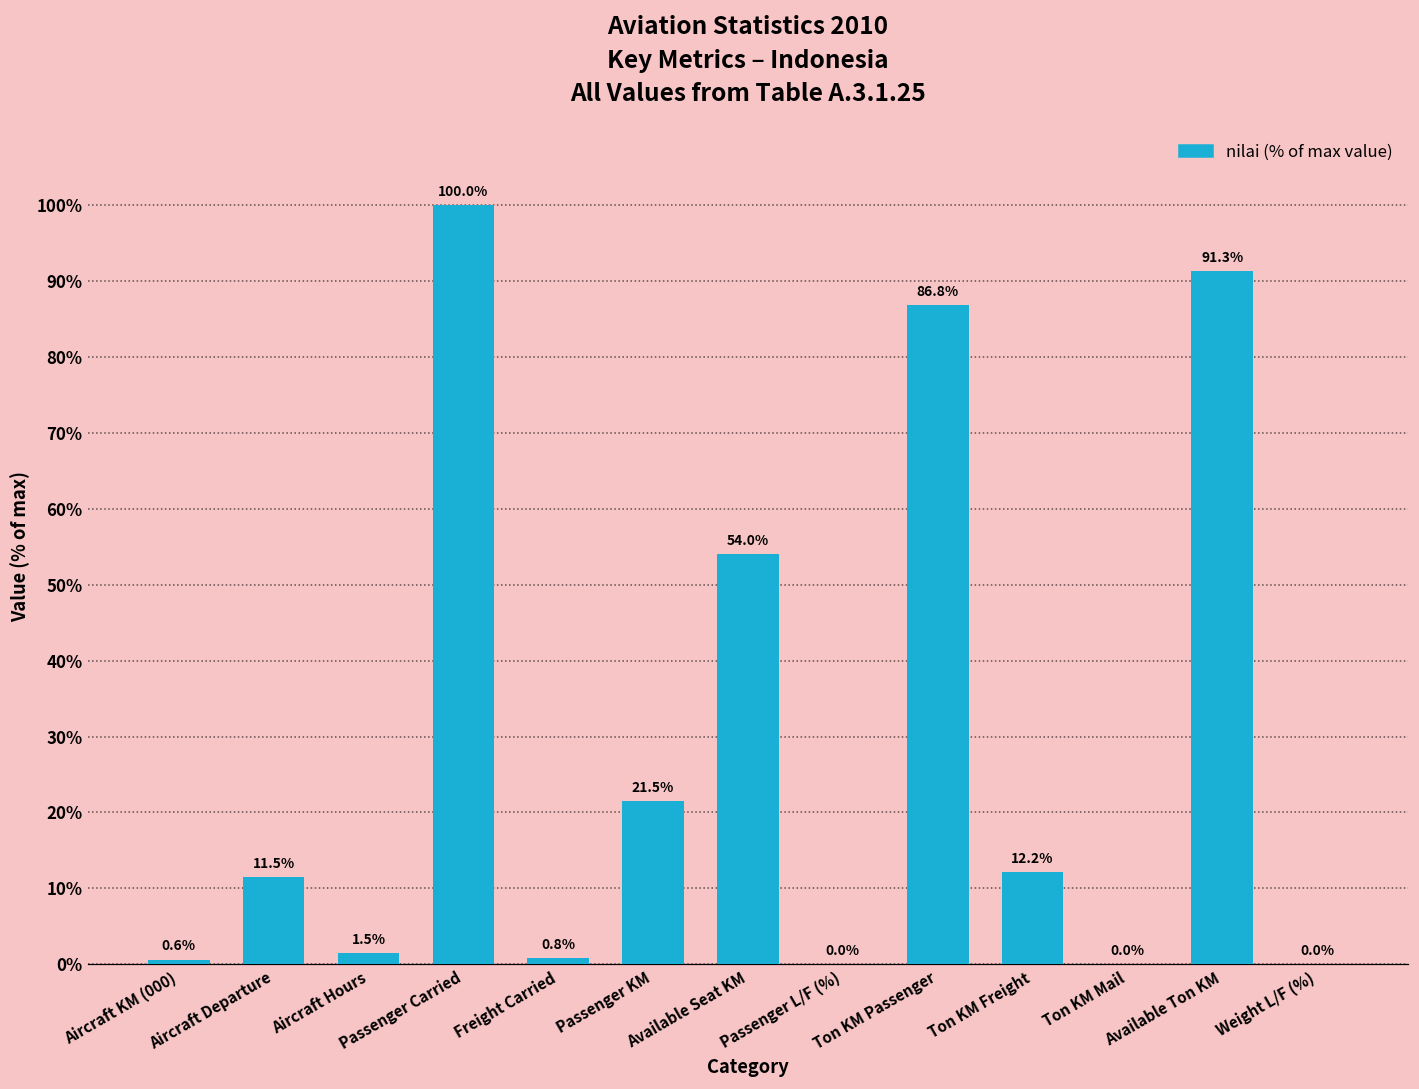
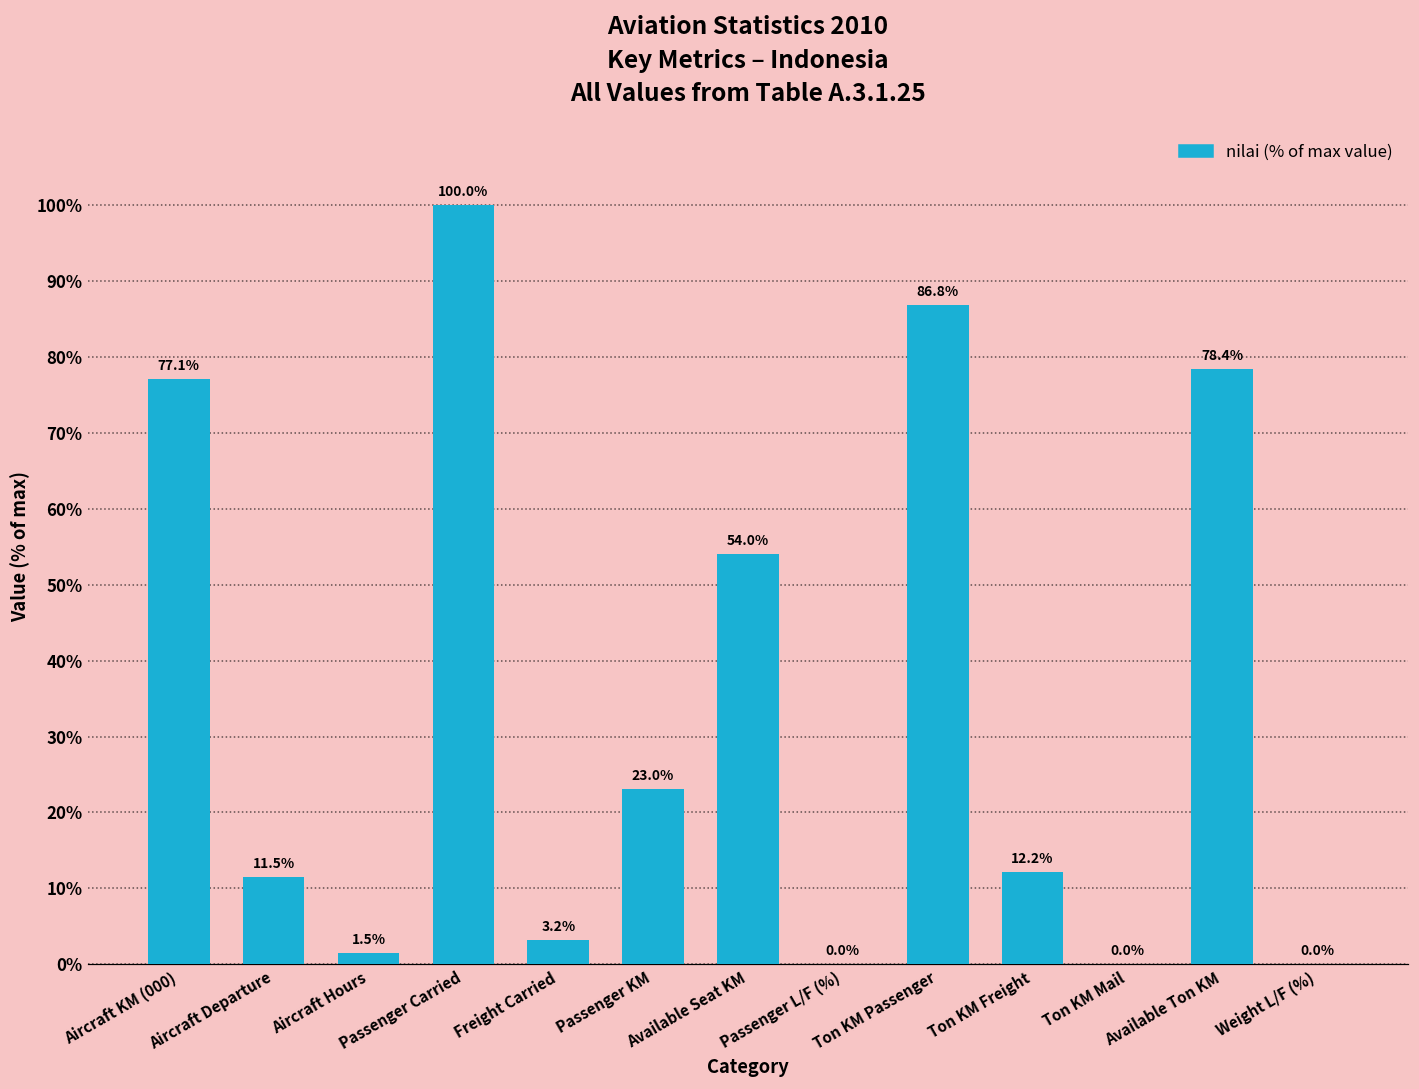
Aircraft KM (000): 0.6% -> 77.1%
Freight Carried: 0.8% -> 3.2%
Passenger KM: 21.5% -> 23.0%
Available Ton KM: 91.3% -> 78.4%
